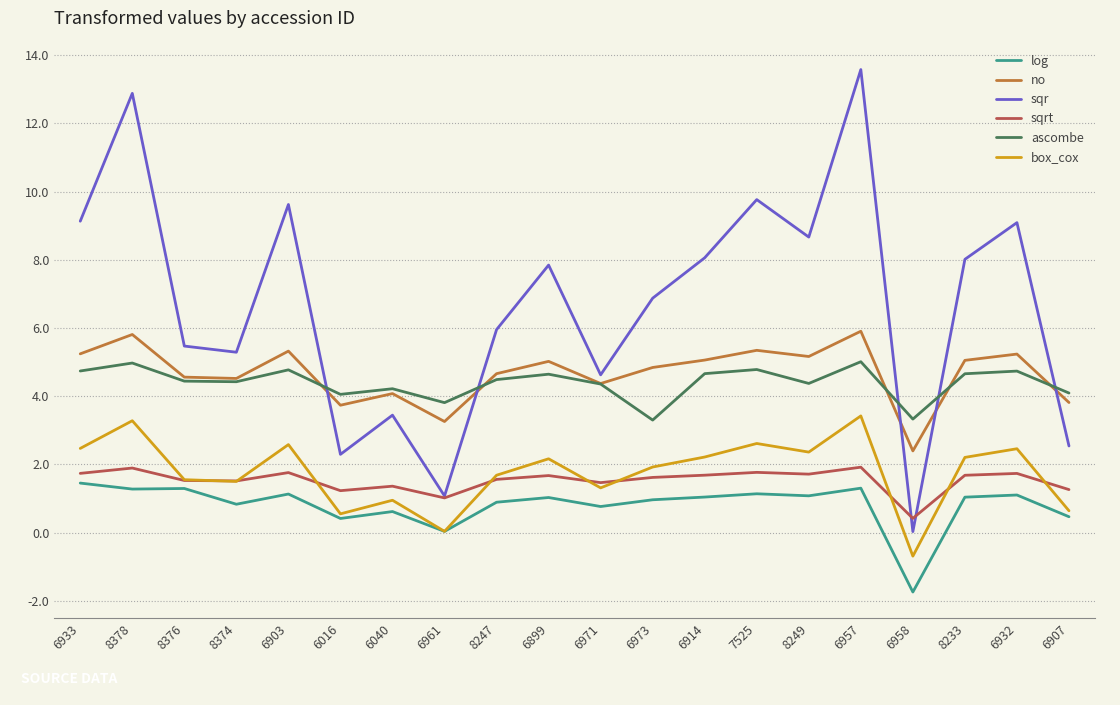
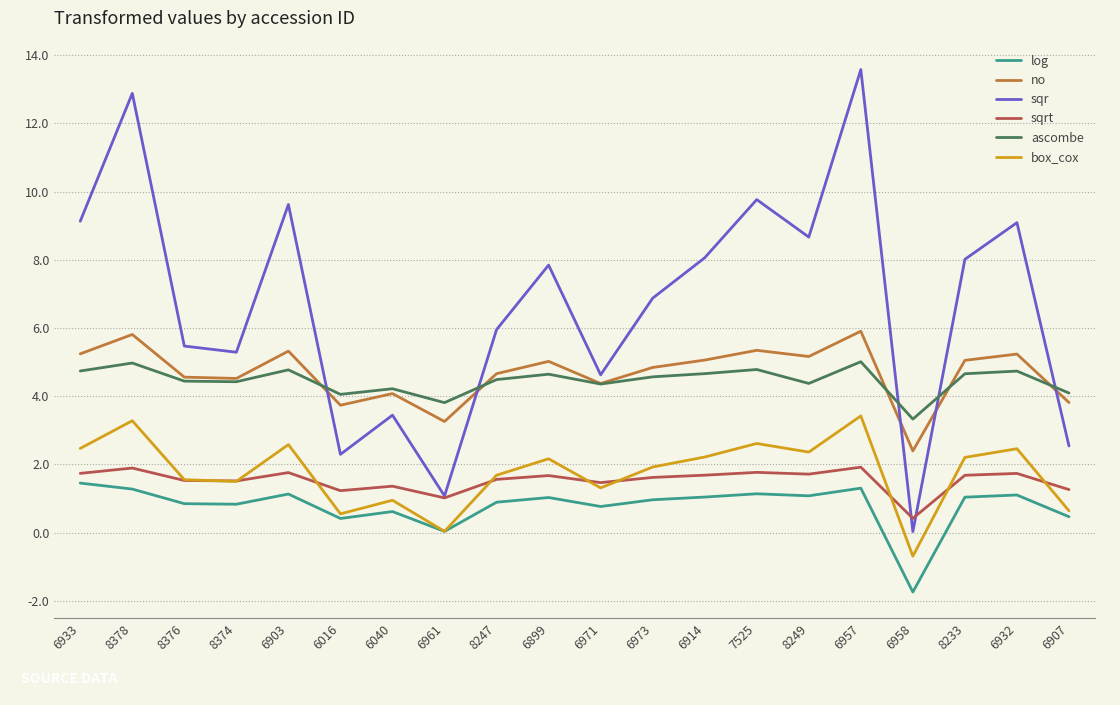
log, 8376: 1.3 -> 0.8
ascombe, 6973: 3.3 -> 4.6
